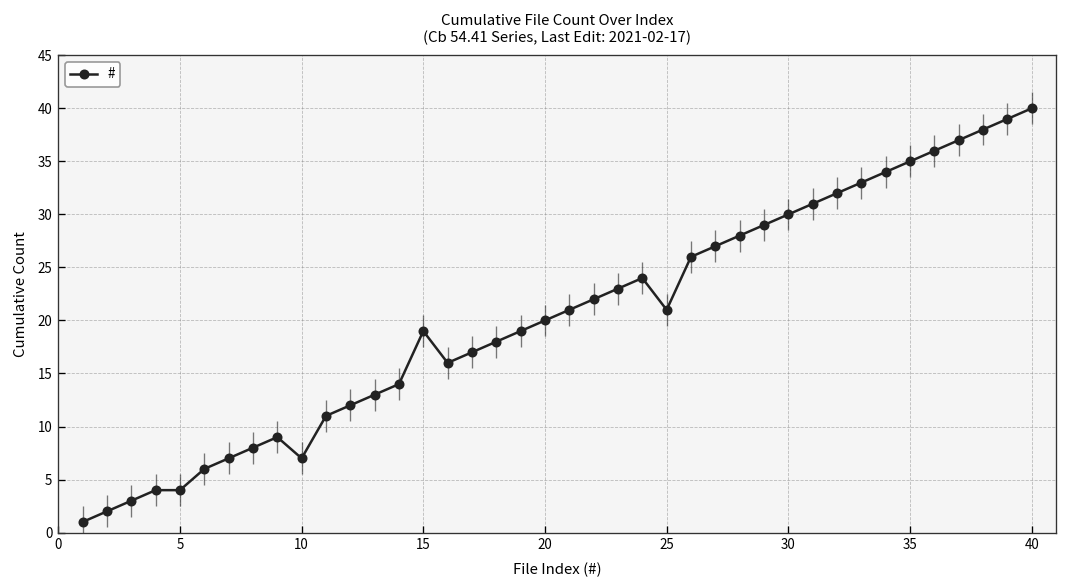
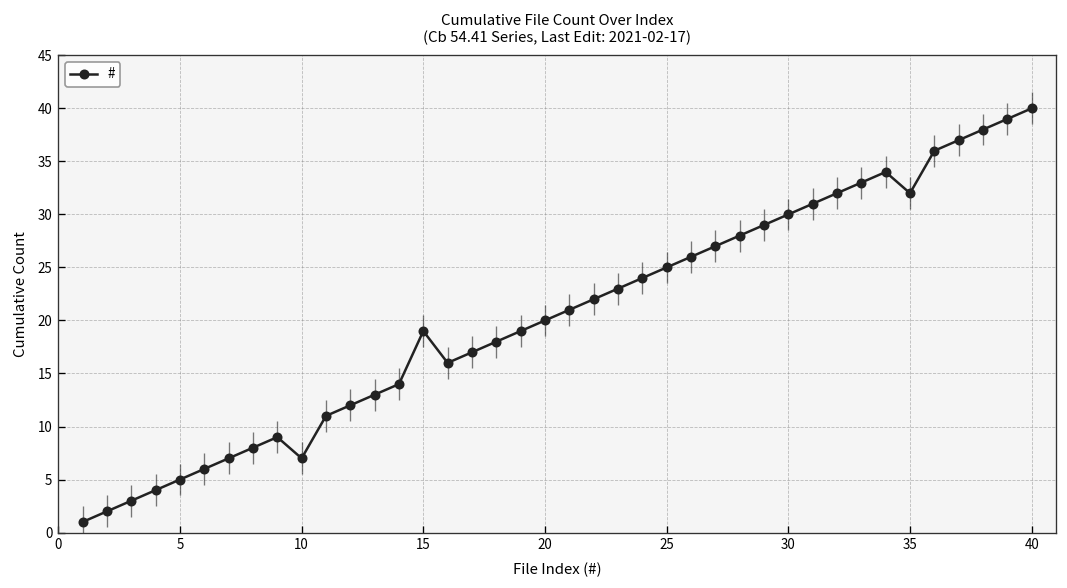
5: 4 -> 5
25: 21 -> 25
35: 35 -> 32
